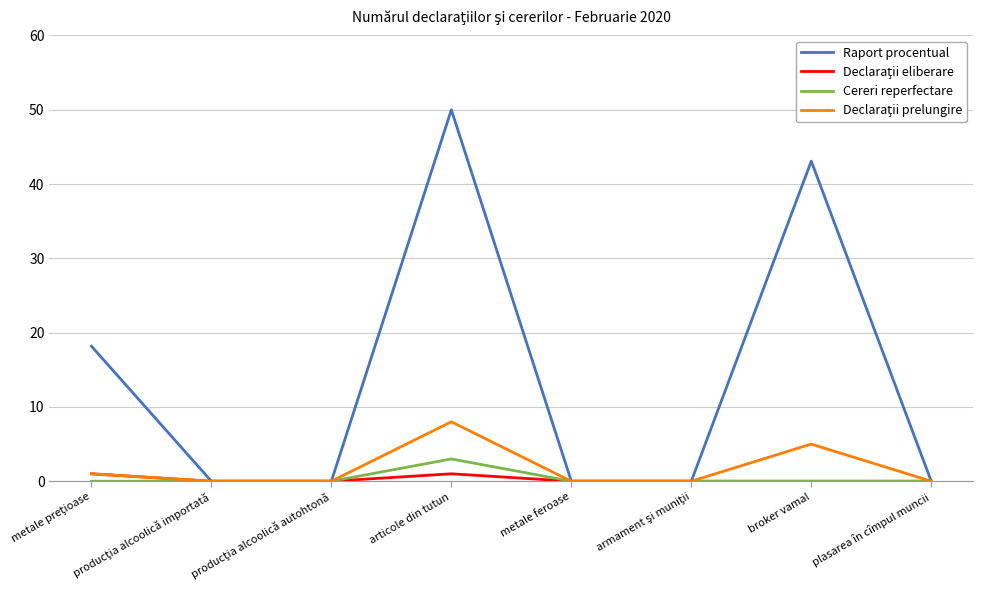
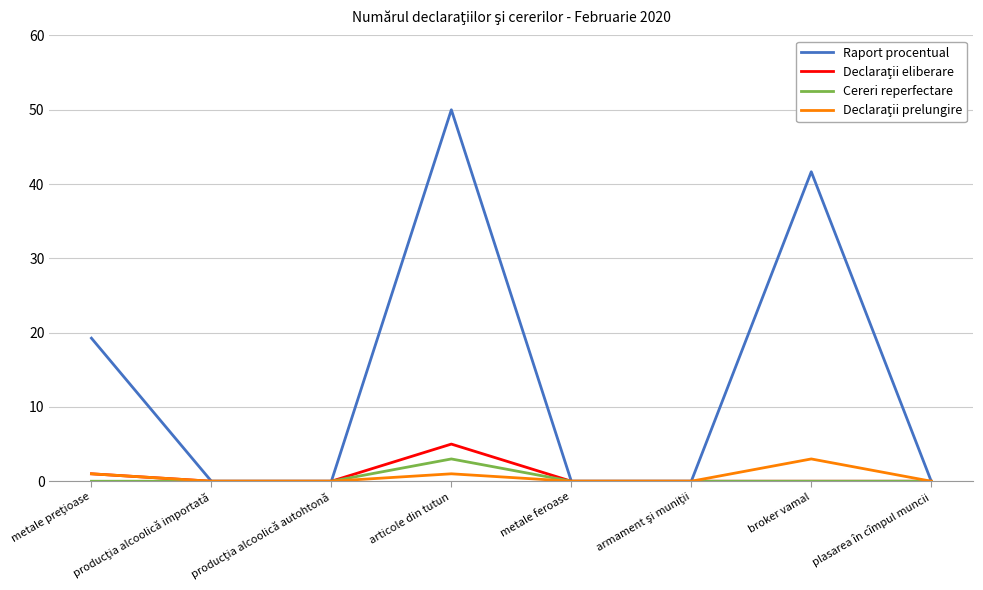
Raport procentual, metale preţioase: 18 -> 19
Declaraţii eliberare, articole din tutun: 1 -> 5
Declaraţii prelungire, articole din tutun: 8 -> 1
Raport procentual, broker vamal: 43 -> 42
Declaraţii prelungire, broker vamal: 5 -> 3
